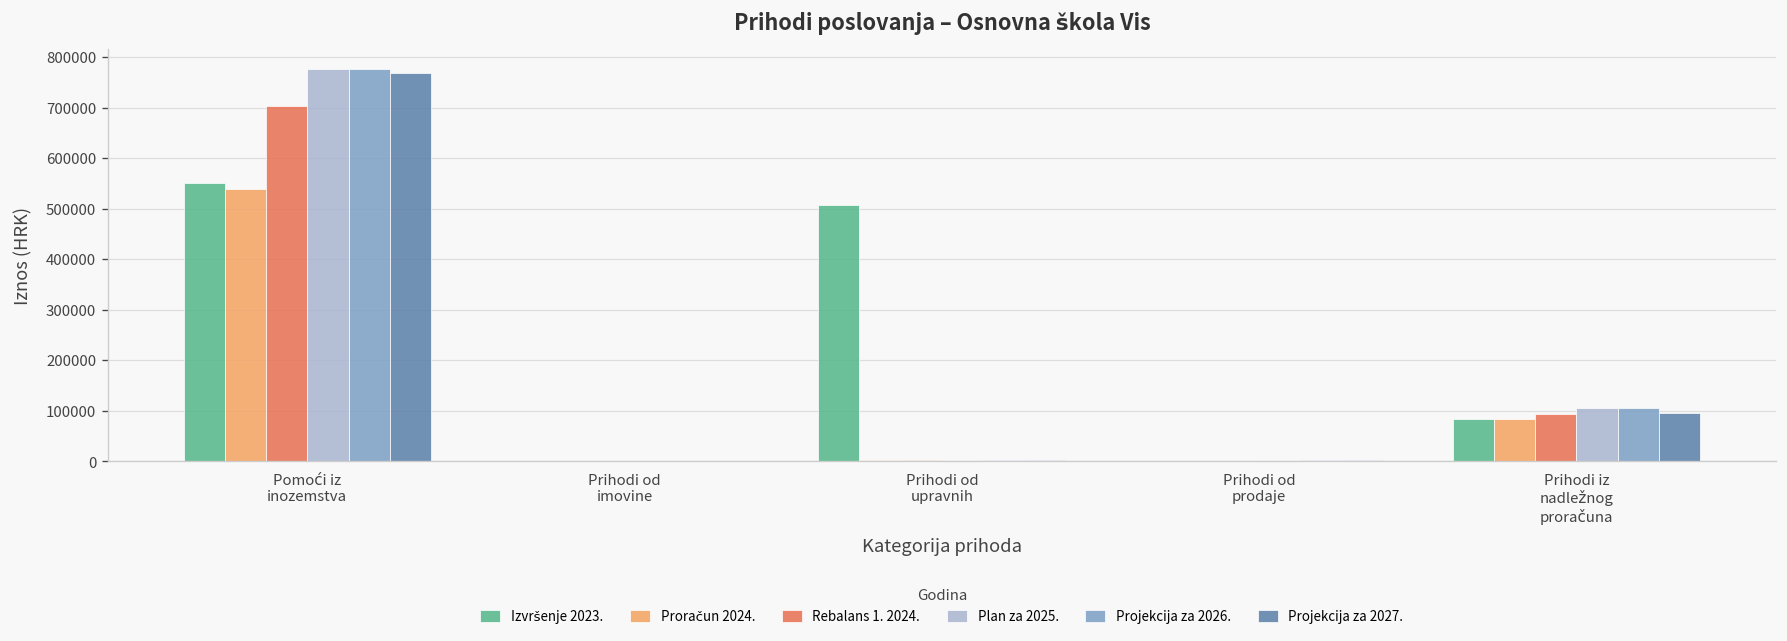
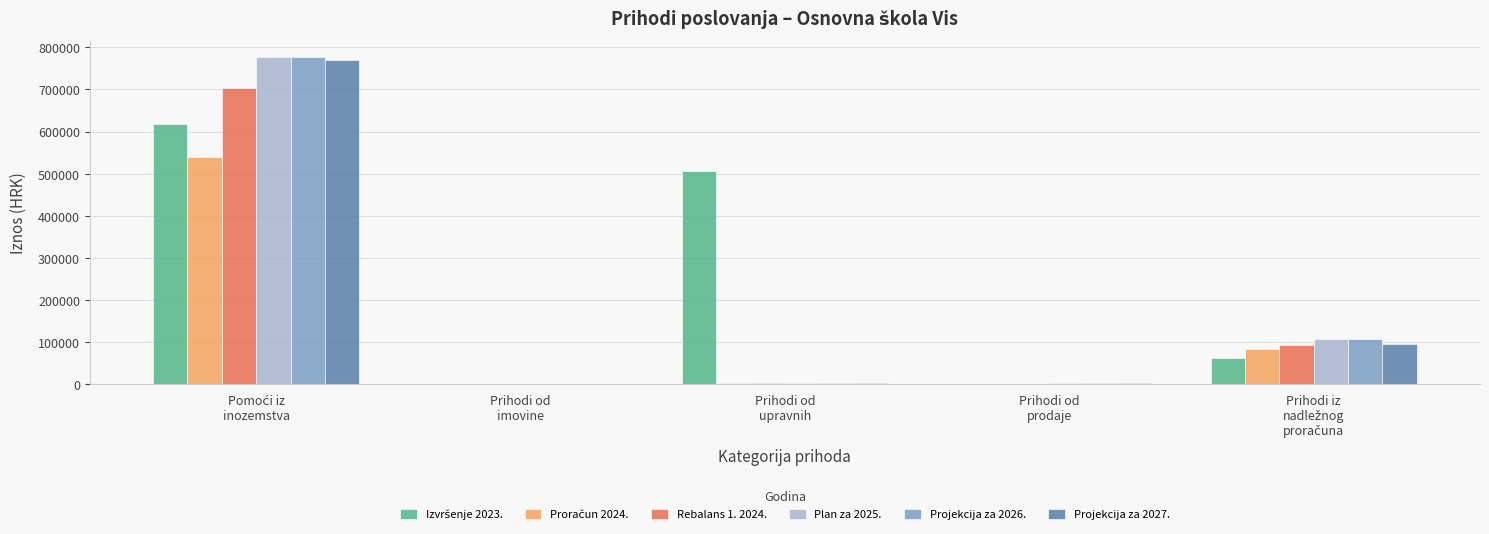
Izvršenje 2023., Pomoći iz inozemstva: 550000 -> 620000
Izvršenje 2023., Prihodi iz nadležnog proračuna: 80000 -> 60000
